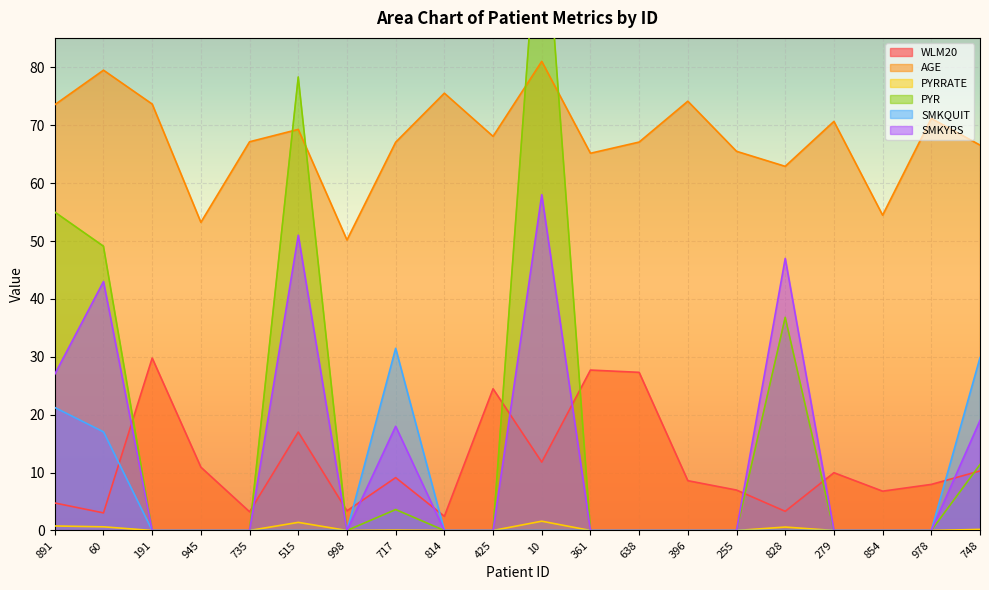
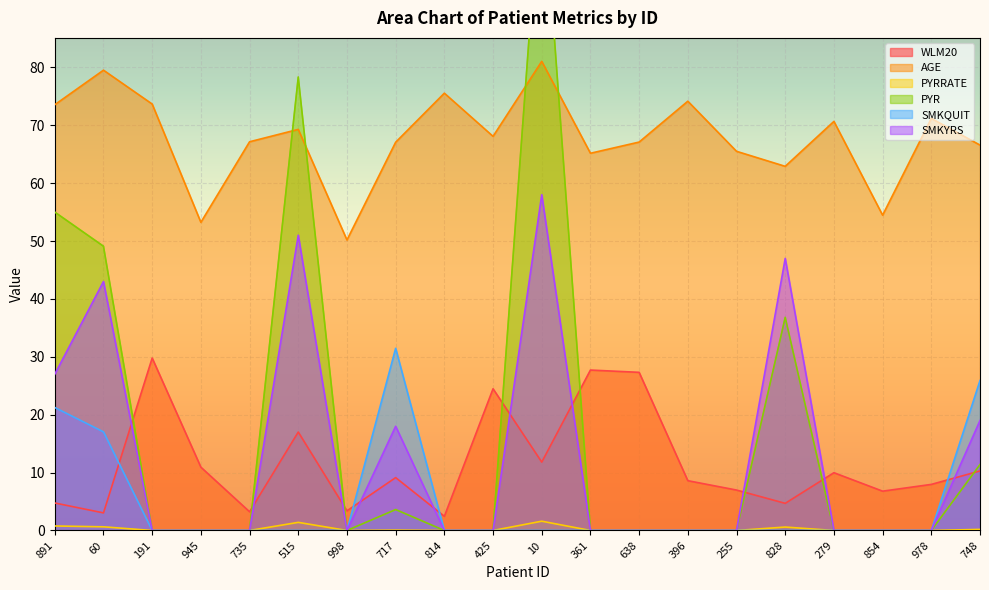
WLM20, 828: 3 -> 5
SMKQUIT, 748: 30 -> 26
